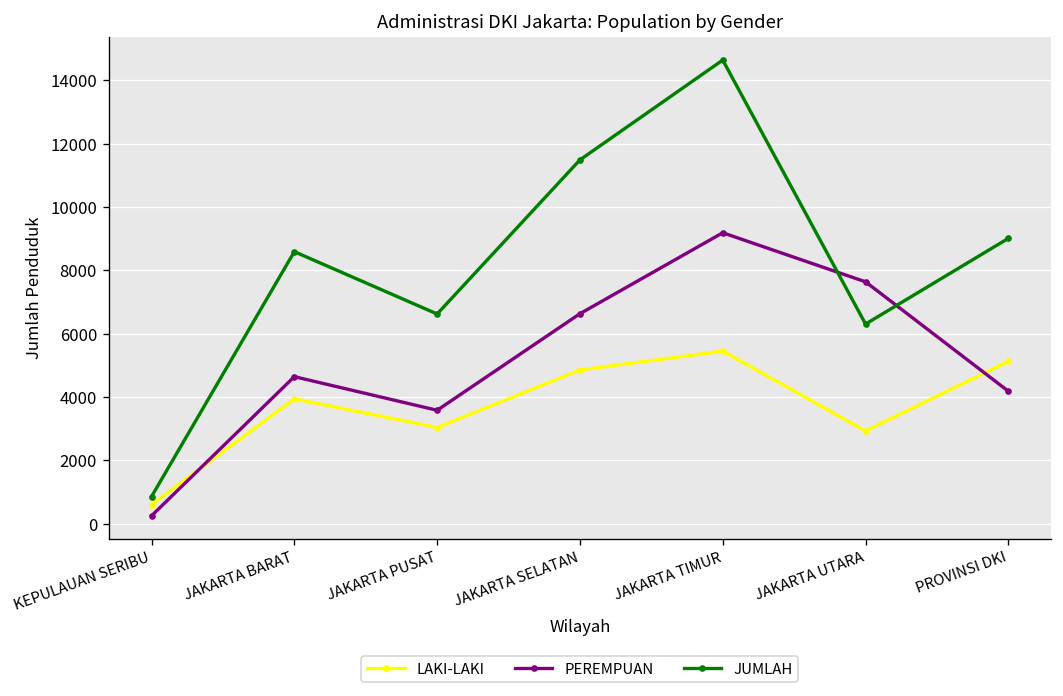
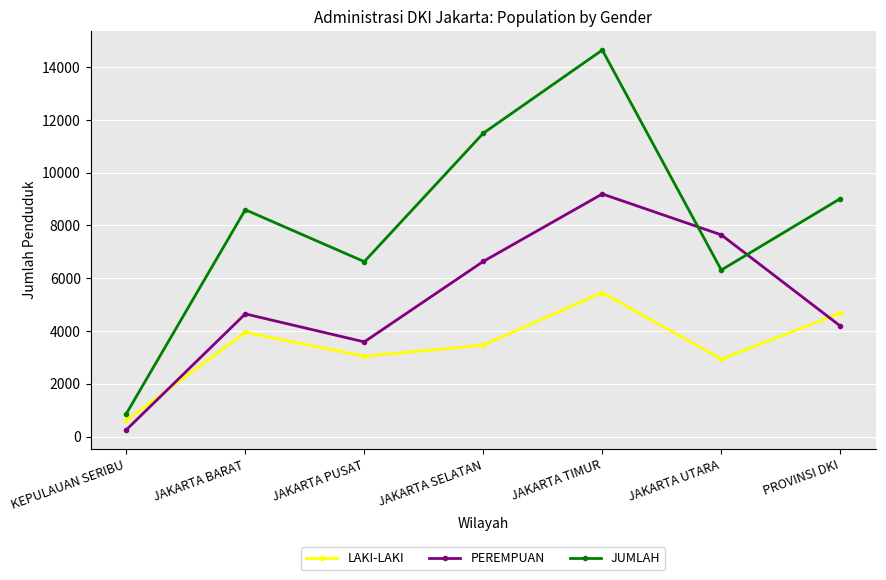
LAKI-LAKI, JAKARTA SELATAN: 4900 -> 3500
LAKI-LAKI, PROVINSI DKI: 5100 -> 4700
